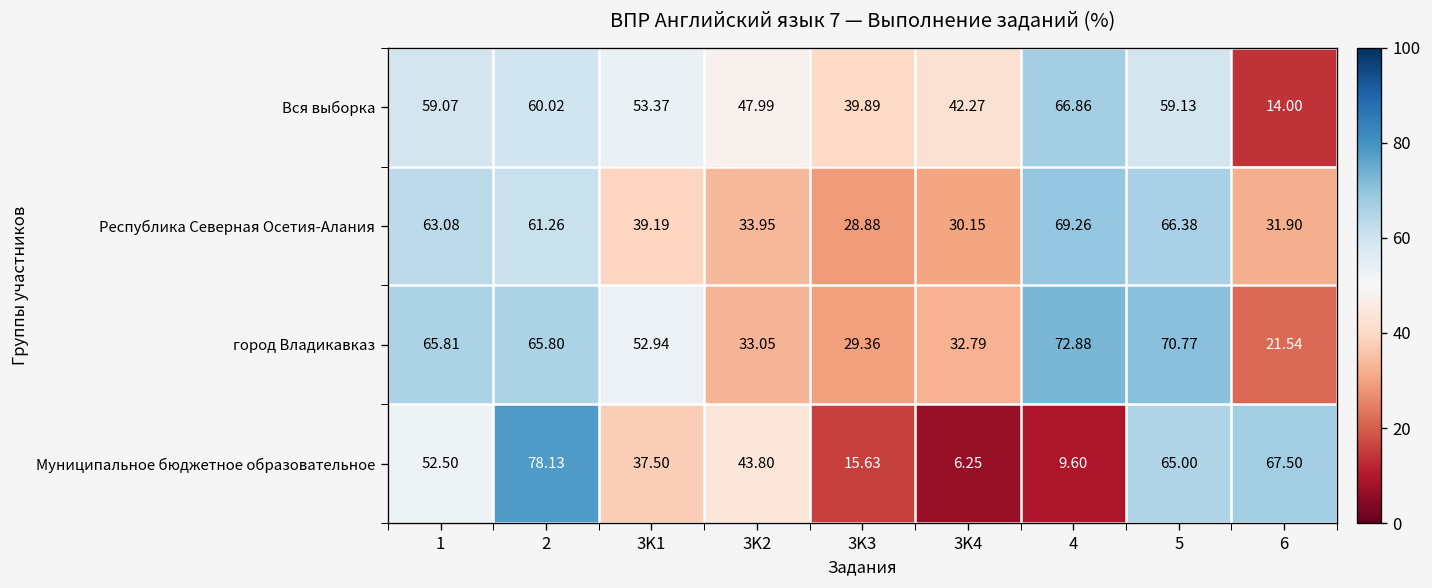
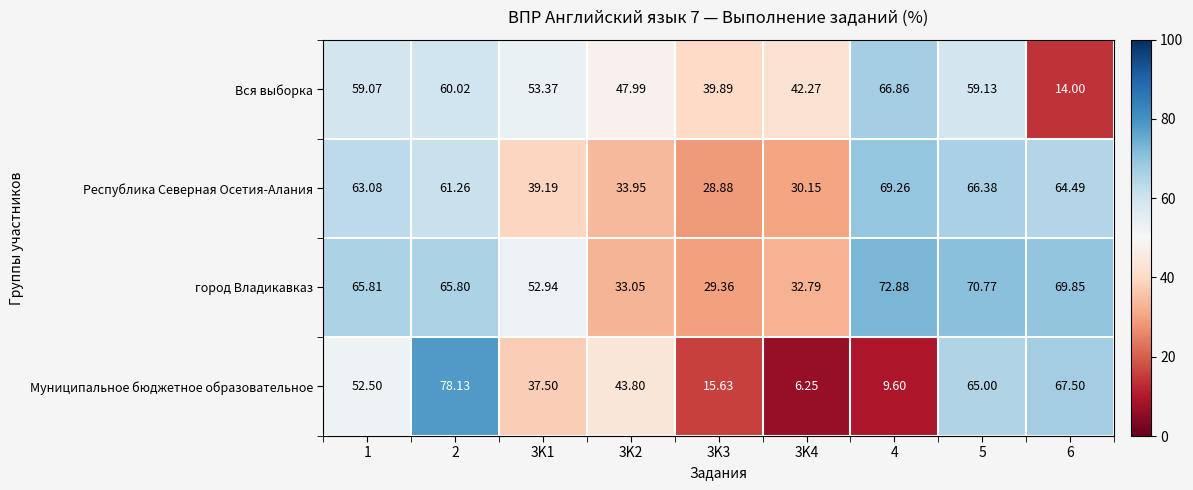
Республика Северная Осетия-Алания, 6: 31.90 -> 64.49
город Владикавказ, 6: 21.54 -> 69.85
